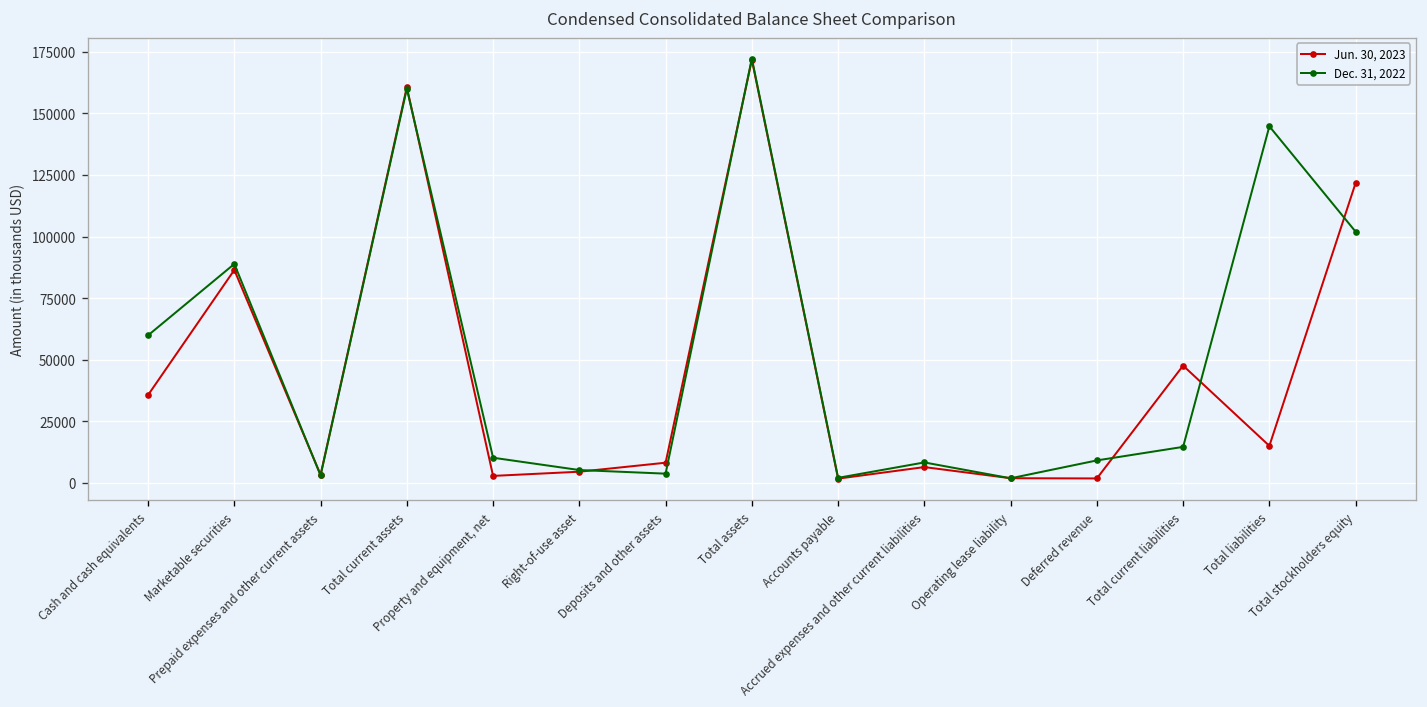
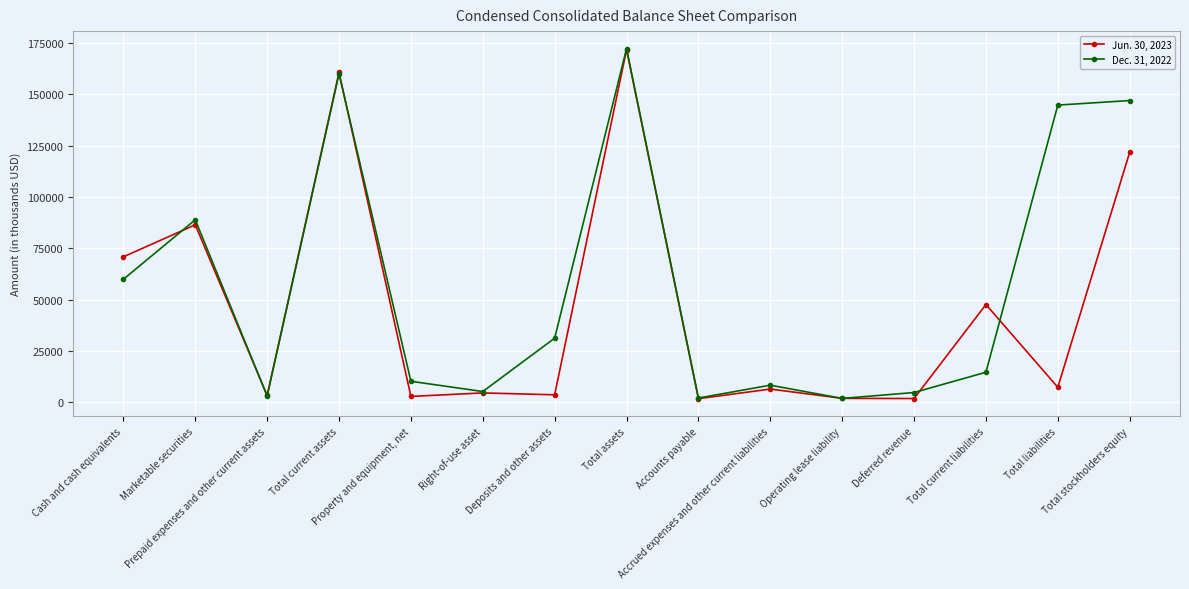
Jun. 30, 2023, Cash and cash equivalents: 36000 -> 71000
Jun. 30, 2023, Deposits and other assets: 8000 -> 4000
Dec. 31, 2022, Deposits and other assets: 4000 -> 31000
Dec. 31, 2022, Deferred revenue: 9000 -> 5000
Jun. 30, 2023, Total liabilities: 15000 -> 7000
Dec. 31, 2022, Total stockholders equity: 102000 -> 147000
